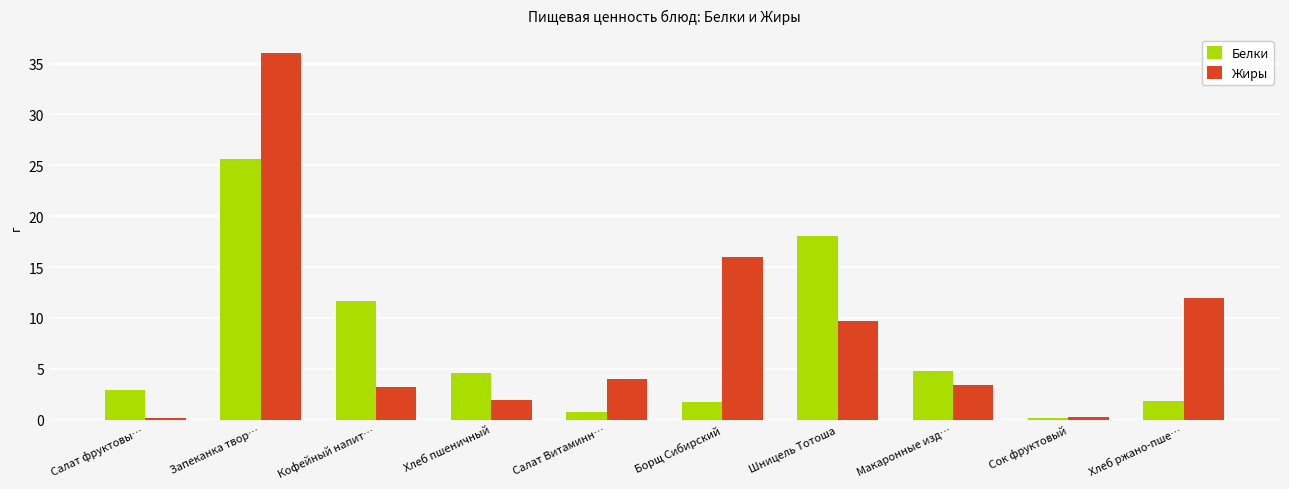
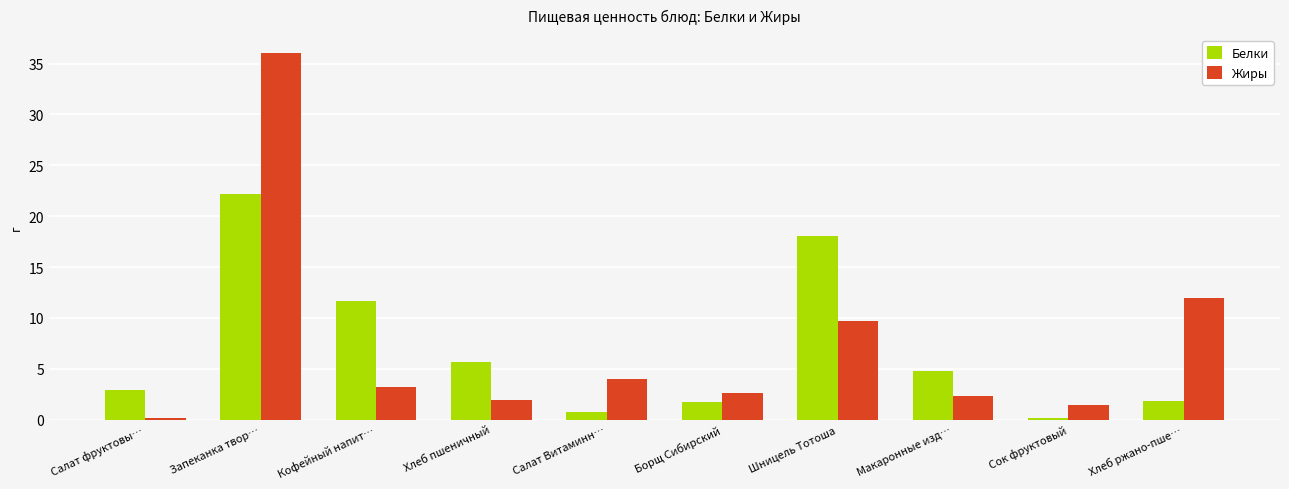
Белки, Запеканка твор…: 25.6 -> 22.2
Белки, Хлеб пшеничный: 4.6 -> 5.6
Жиры, Борщ Сибирский: 16.0 -> 2.7
Жиры, Макаронные изд…: 3.4 -> 2.3
Жиры, Сок фруктовый: 0.3 -> 1.4
